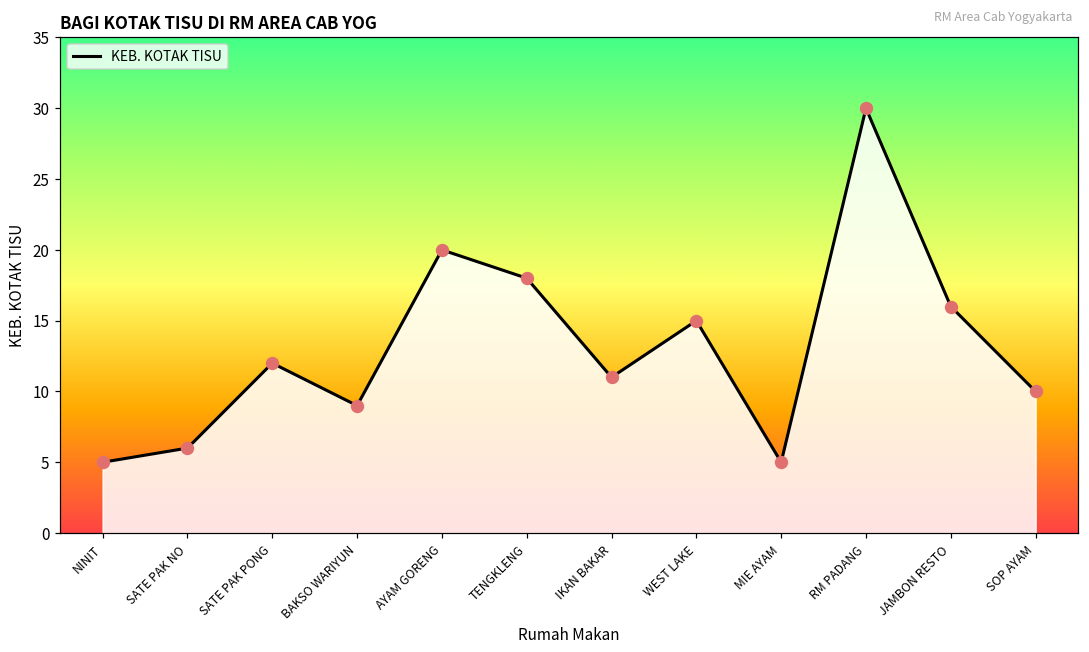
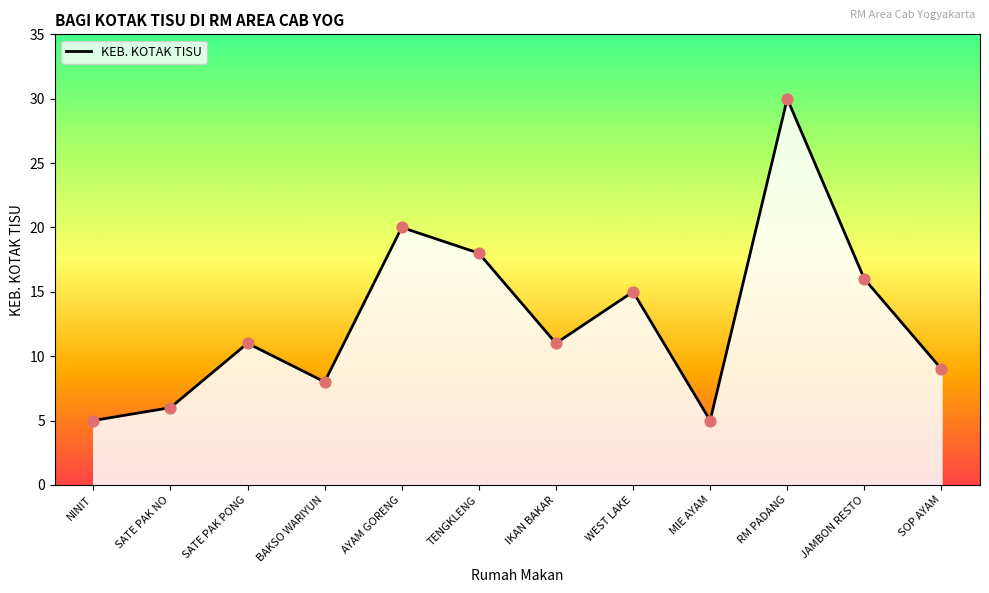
SATE PAK PONG: 12 -> 11
BAKSO WARIYUN: 9 -> 8
SOP AYAM: 10 -> 9
